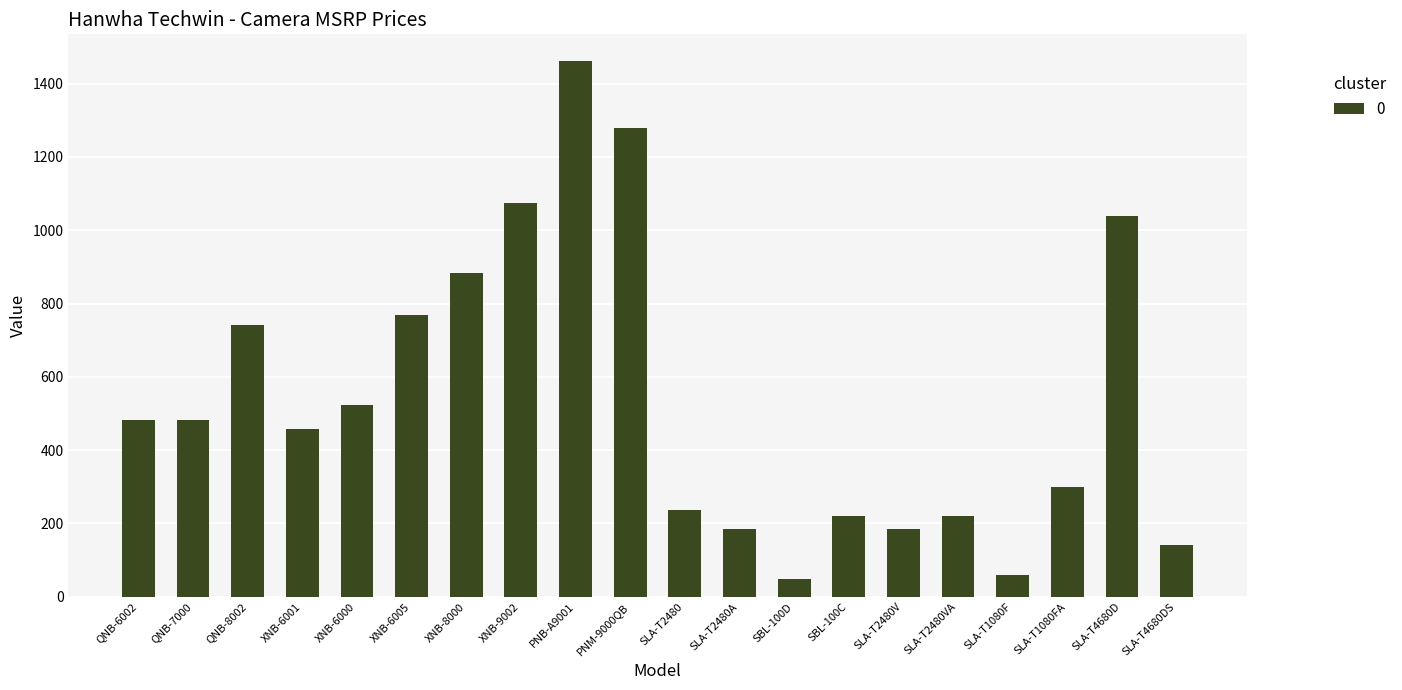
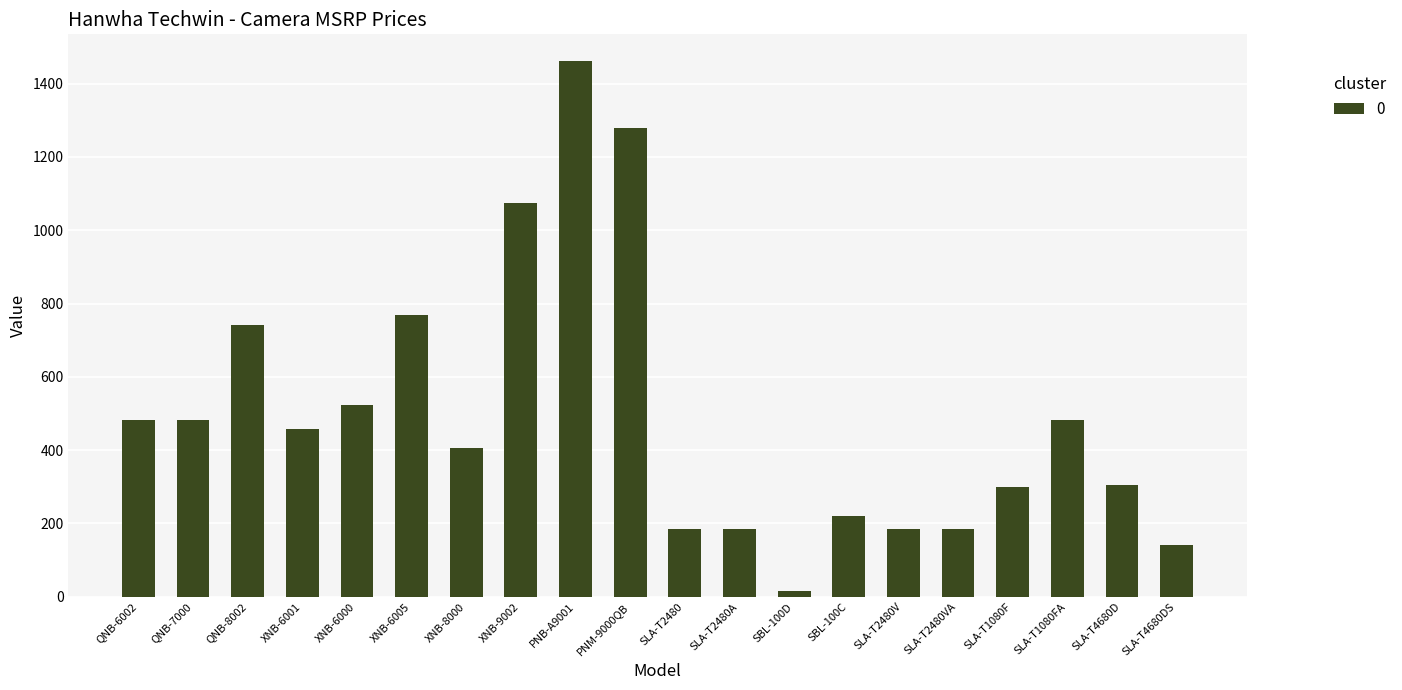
XNB-8000: 880 -> 410
SLA-T2480: 240 -> 190
SBL-100D: 50 -> 20
SLA-T2480VA: 220 -> 190
SLA-T1080F: 60 -> 300
SLA-T1080FA: 300 -> 480
SLA-T4680D: 1040 -> 300
